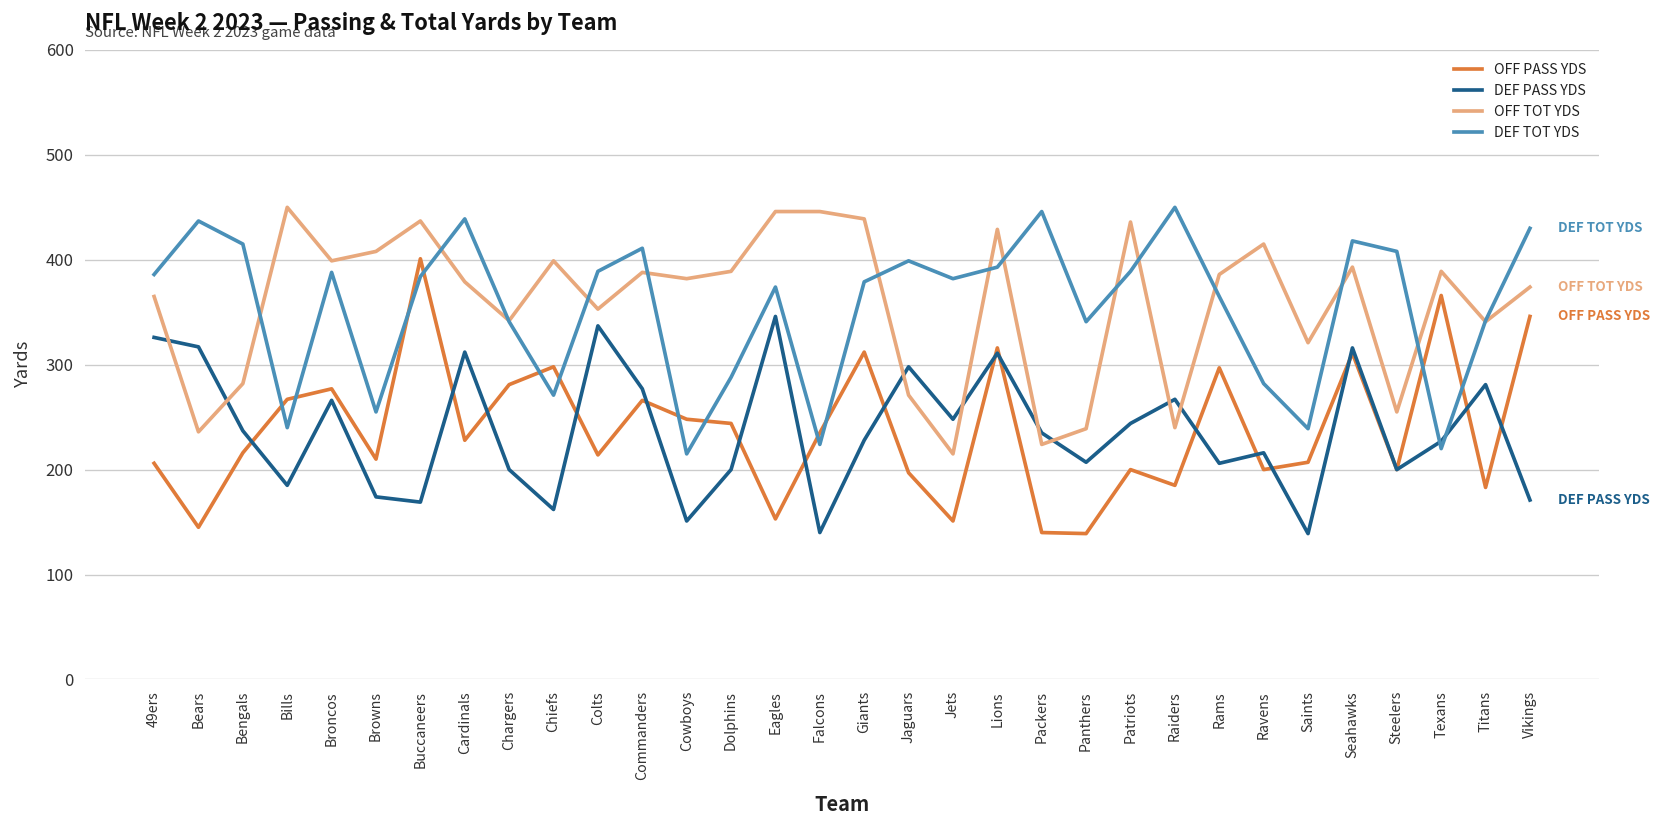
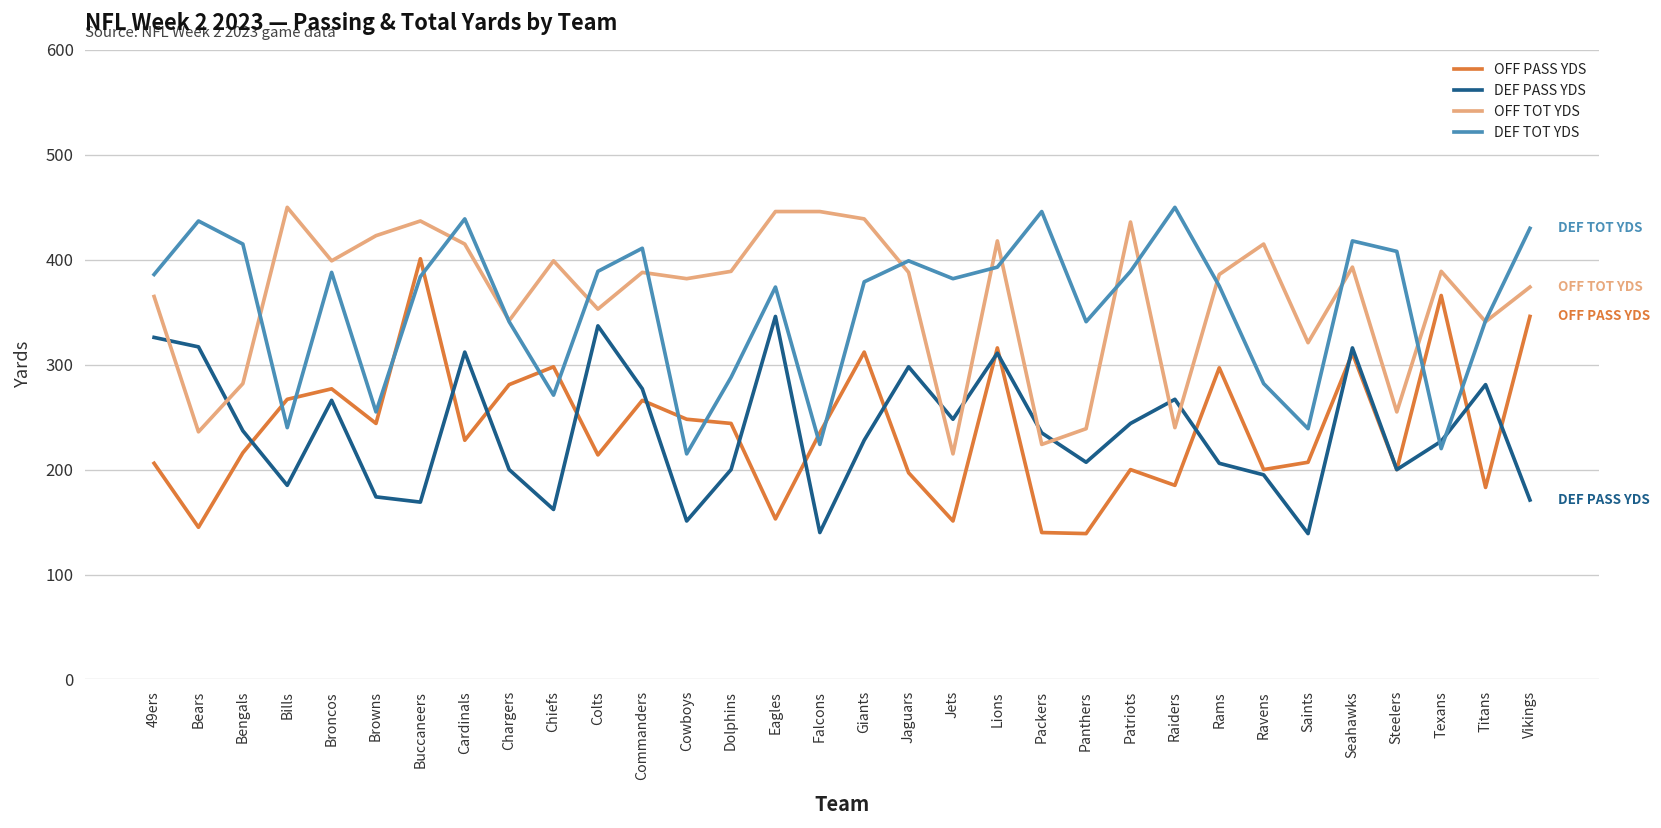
OFF PASS YDS, Browns: 210 -> 240
OFF TOT YDS, Browns: 410 -> 420
OFF TOT YDS, Cardinals: 380 -> 420
OFF TOT YDS, Jaguars: 270 -> 390
OFF TOT YDS, Lions: 430 -> 420
DEF TOT YDS, Rams: 370 -> 380
DEF PASS YDS, Ravens: 220 -> 200
